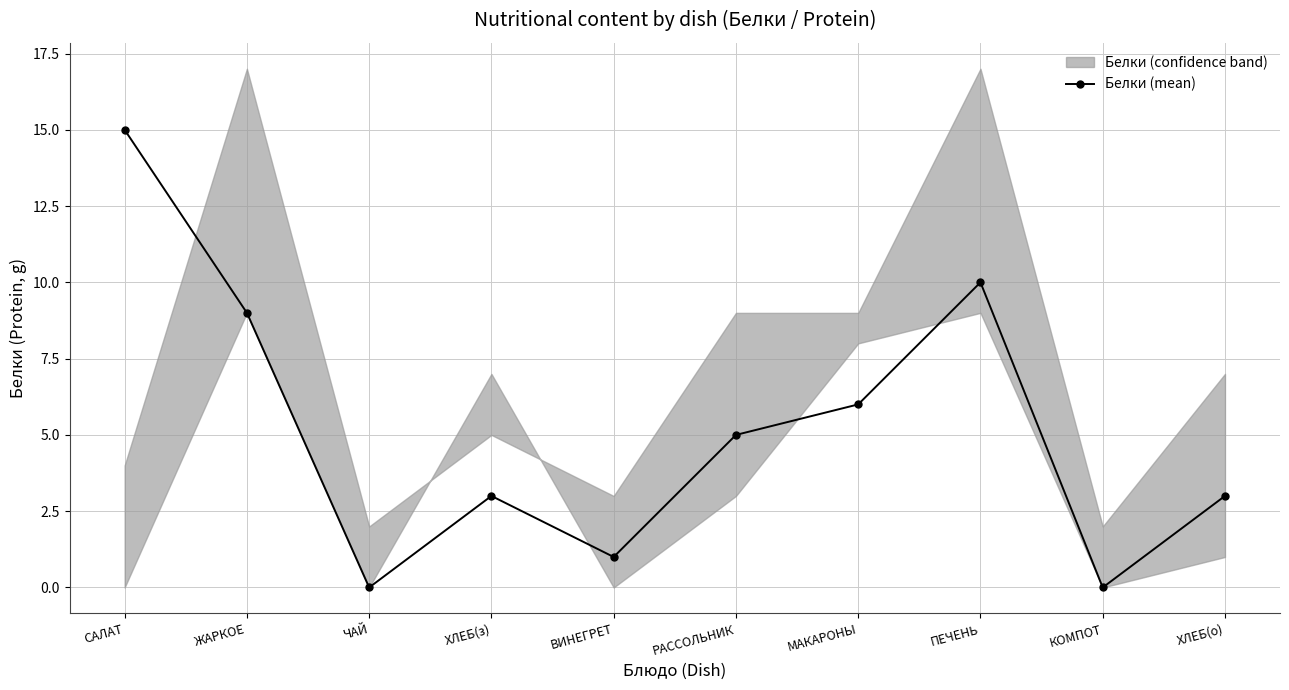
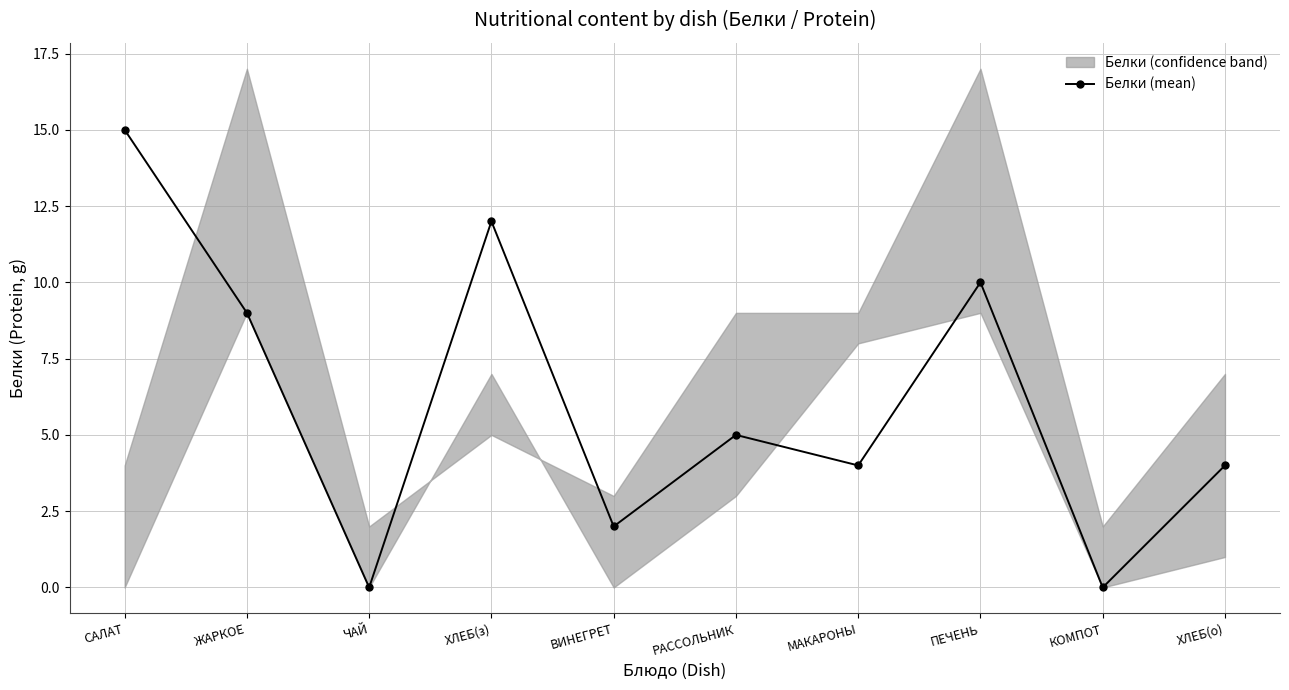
Белки (mean), ХЛЕБ(з): 3 -> 12
Белки (mean), ВИНЕГРЕТ: 1 -> 2
Белки (mean), МАКАРОНЫ: 6 -> 4
Белки (mean), ХЛЕБ(о): 3 -> 4
